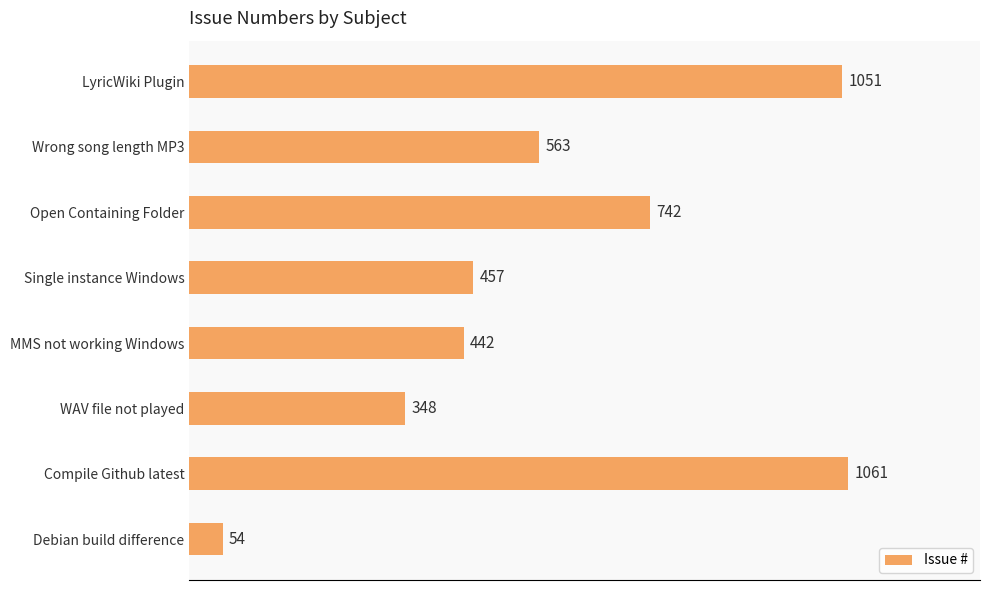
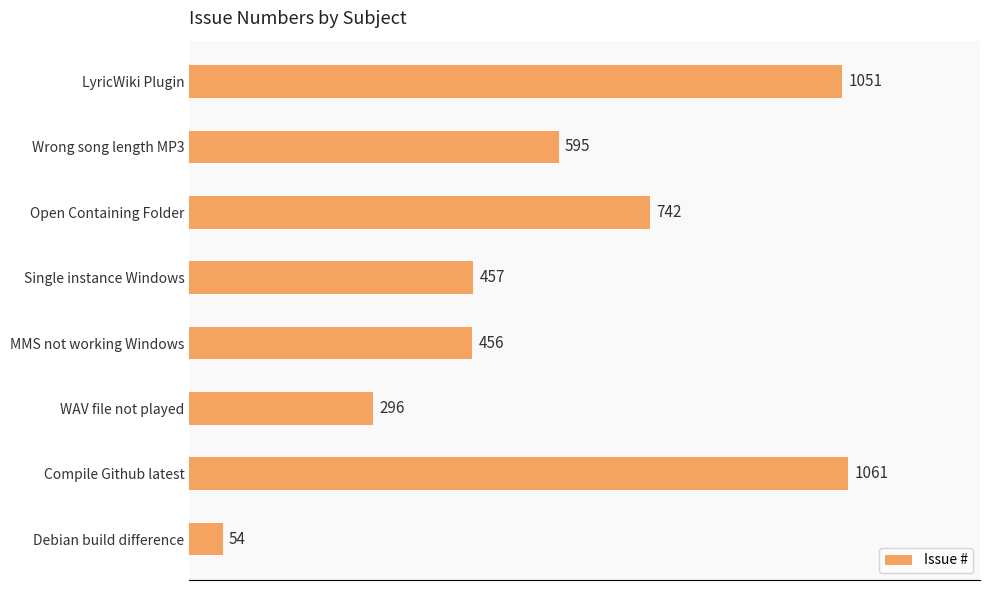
Wrong song length MP3: 563 -> 595
MMS not working Windows: 442 -> 456
WAV file not played: 348 -> 296
